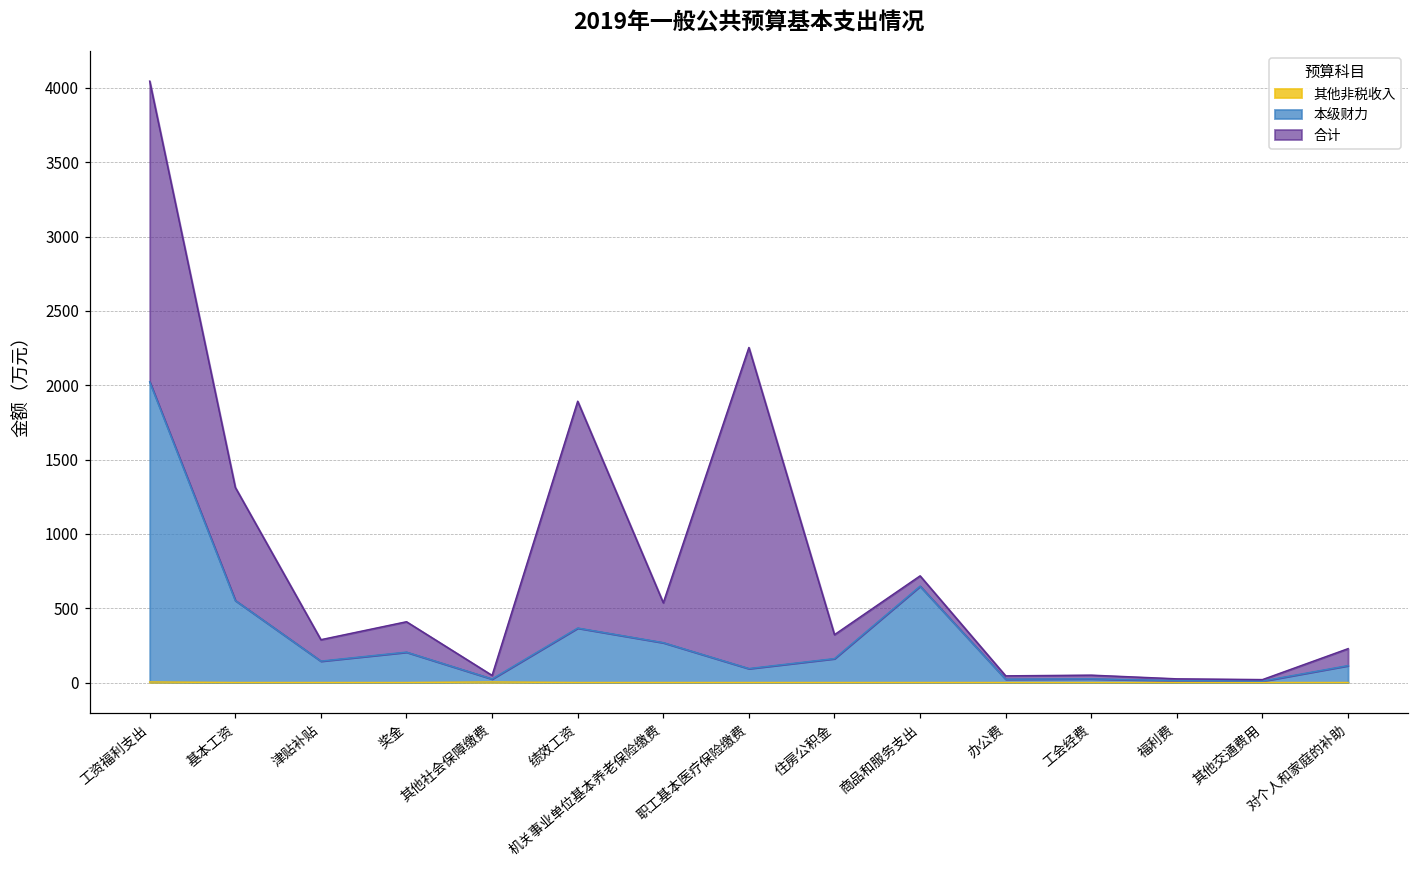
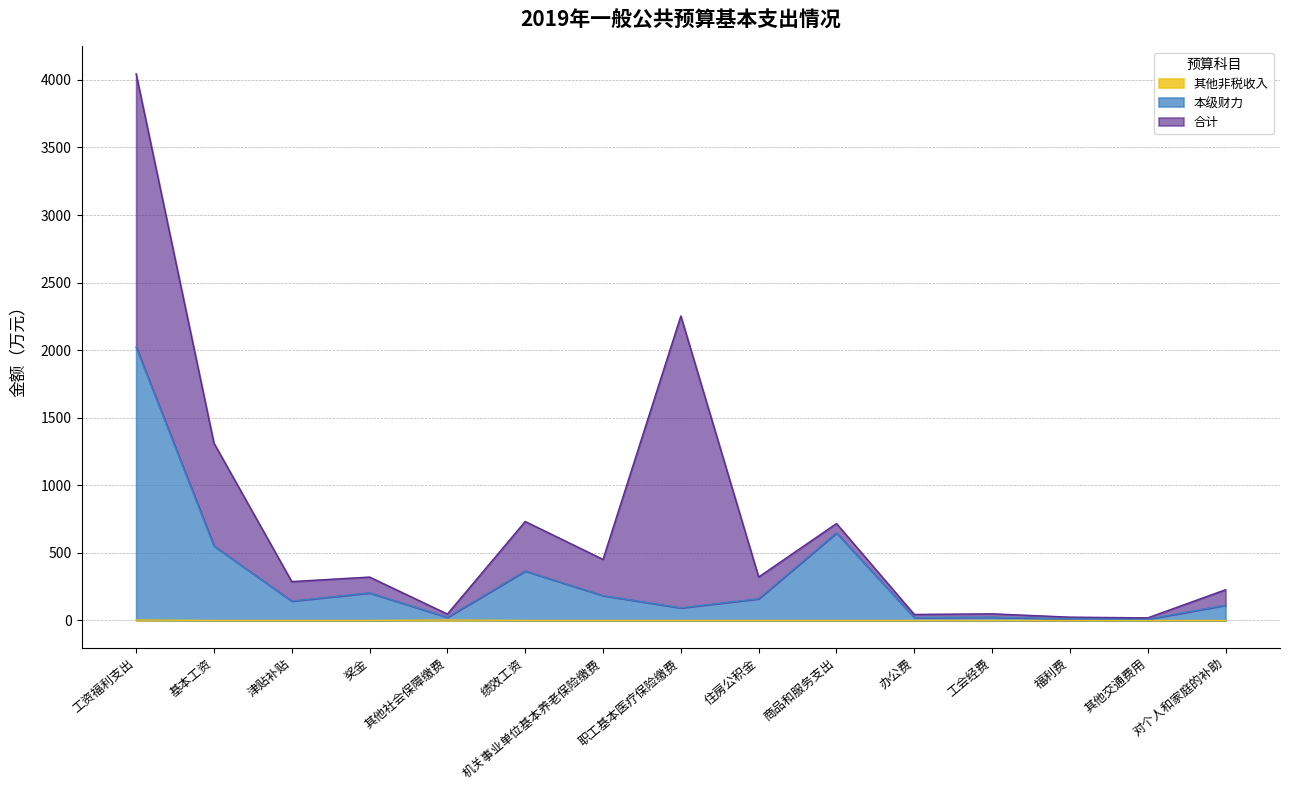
合计, 奖金: 200 -> 120
合计, 绩效工资: 1530 -> 370
本级财力, 机关事业单位基本养老保险缴费: 270 -> 180
